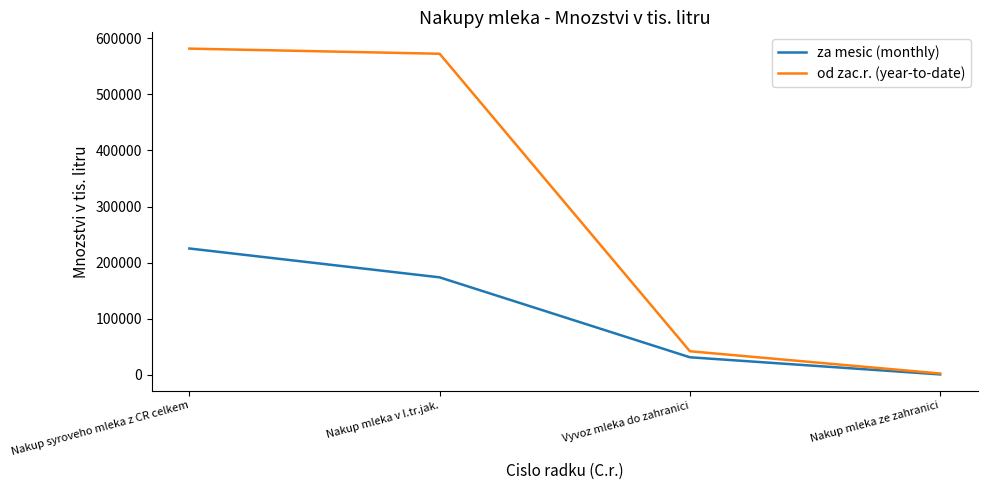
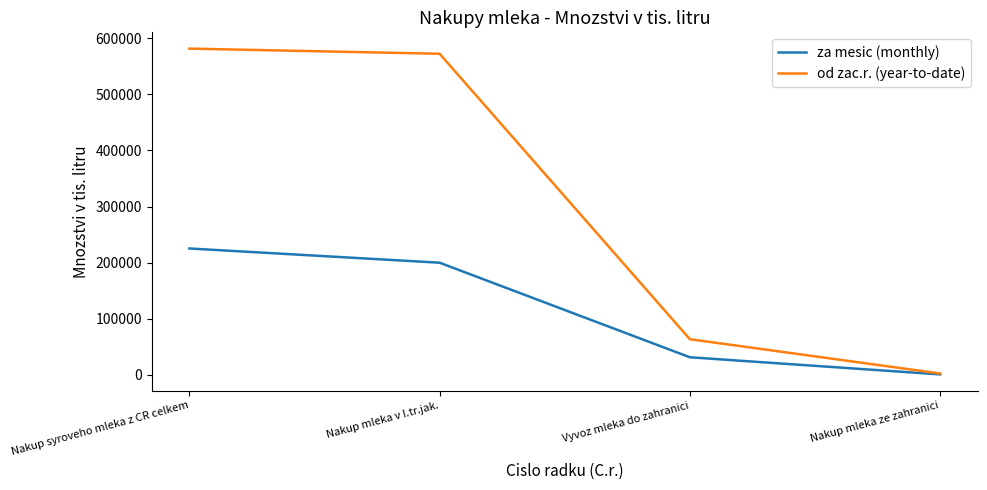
za mesic (monthly), Nakup mleka v I.tr.jak.: 170000 -> 200000
od zac.r. (year-to-date), Vyvoz mleka do zahranici: 40000 -> 60000
